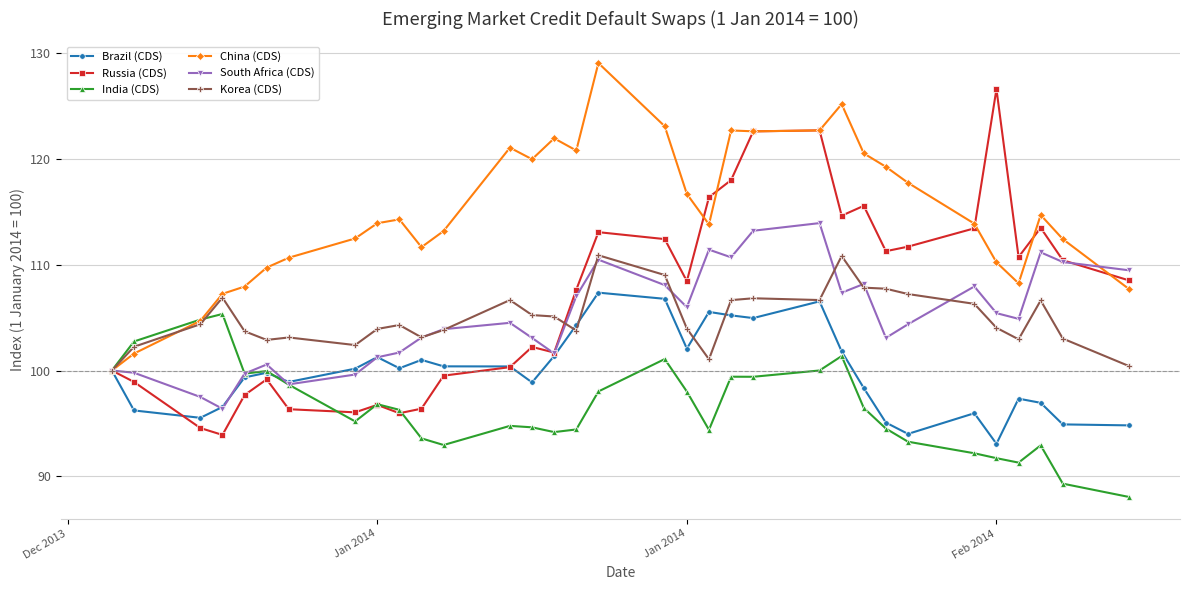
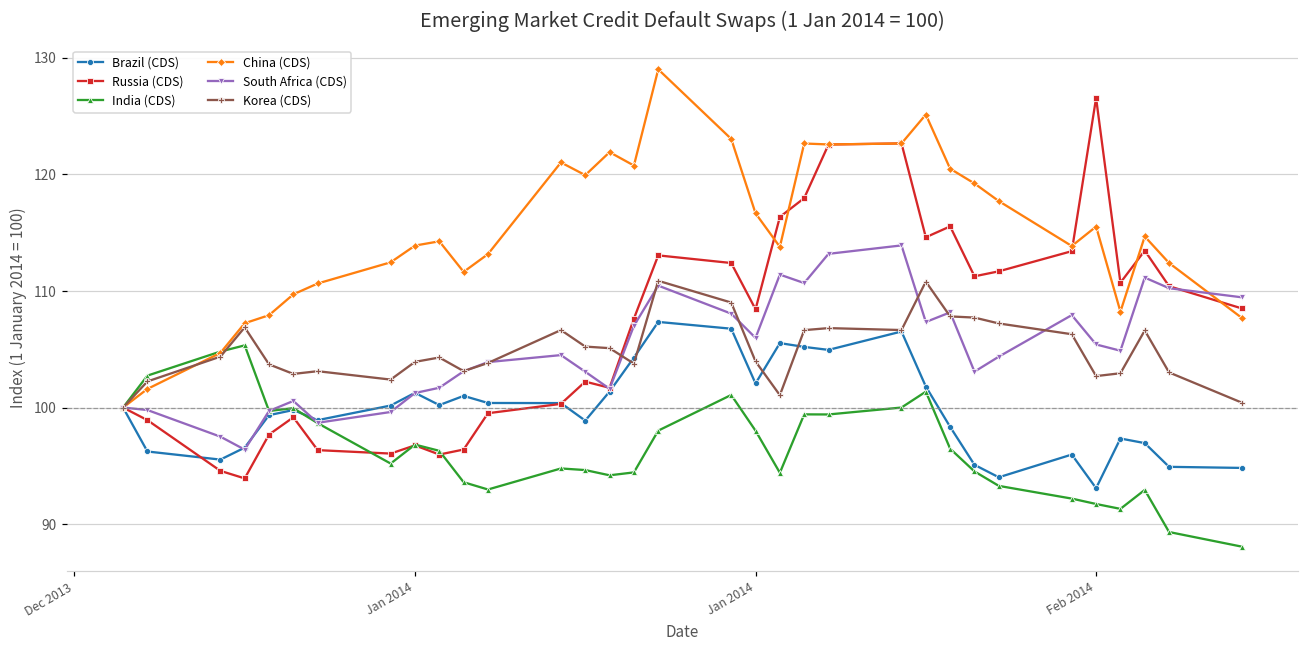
China (CDS), Feb 2014: 110.2 -> 115.5
Korea (CDS), Feb 2014: 104.0 -> 102.7
